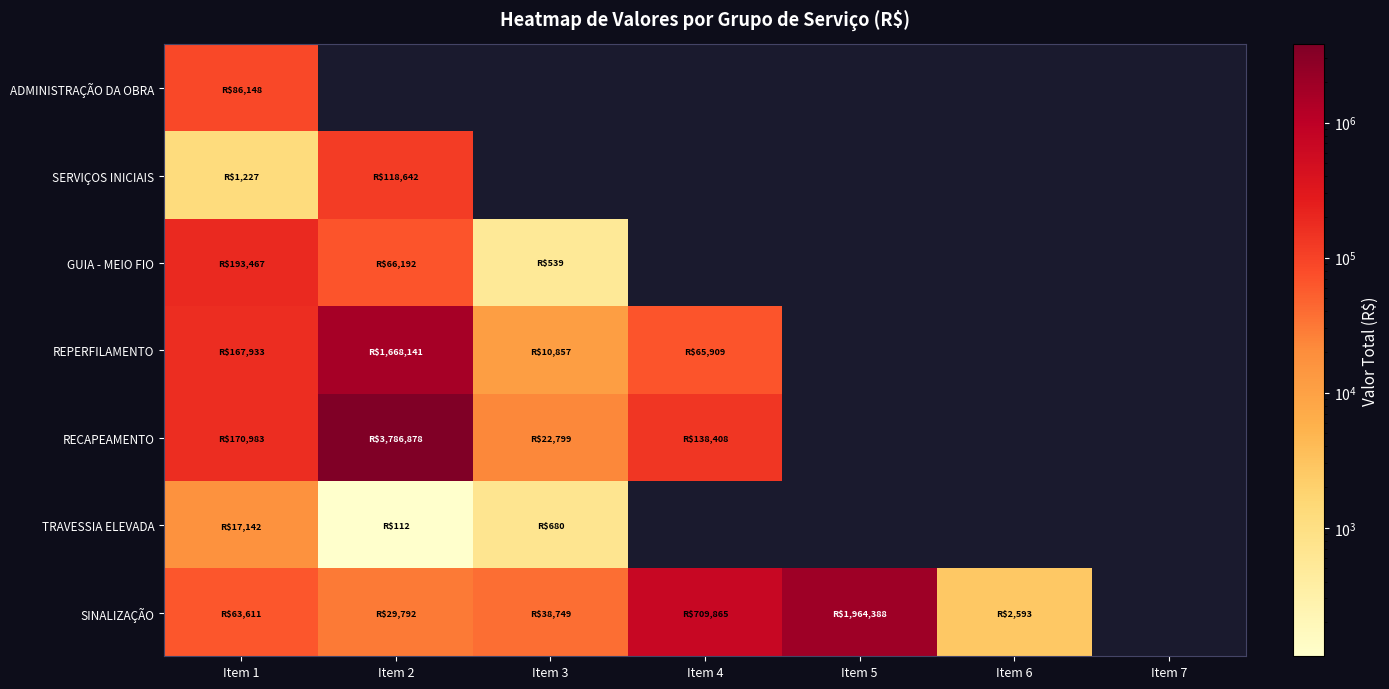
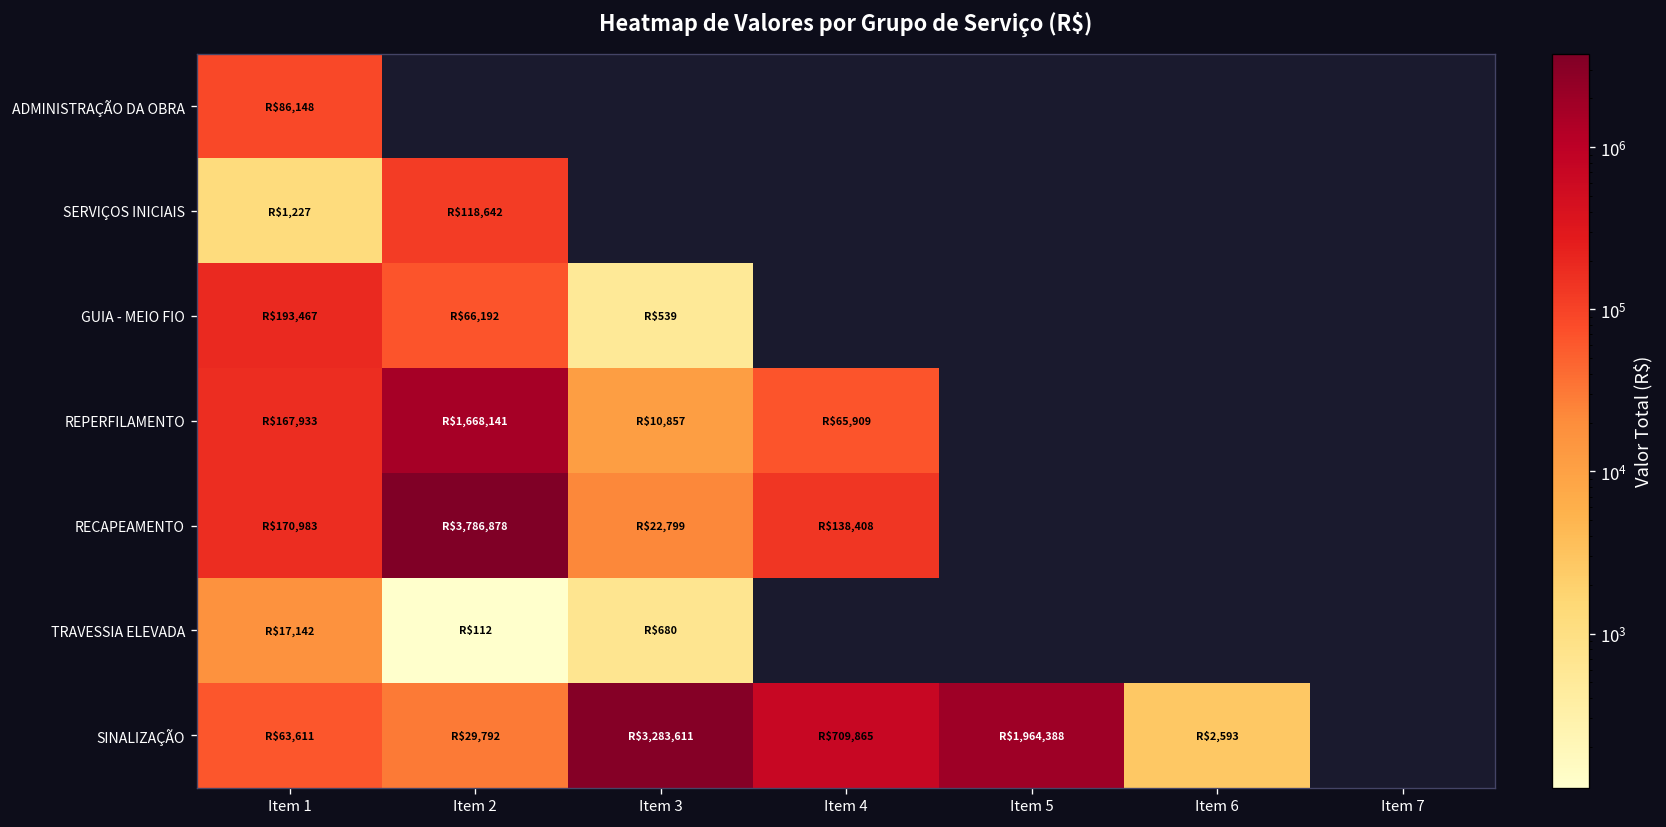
SINALIZAÇÃO, Item 3: $38,749 -> $3,283,611
